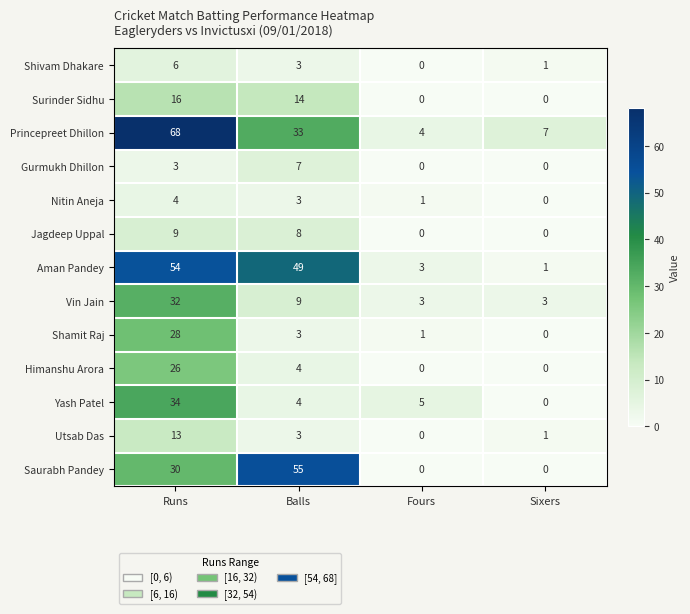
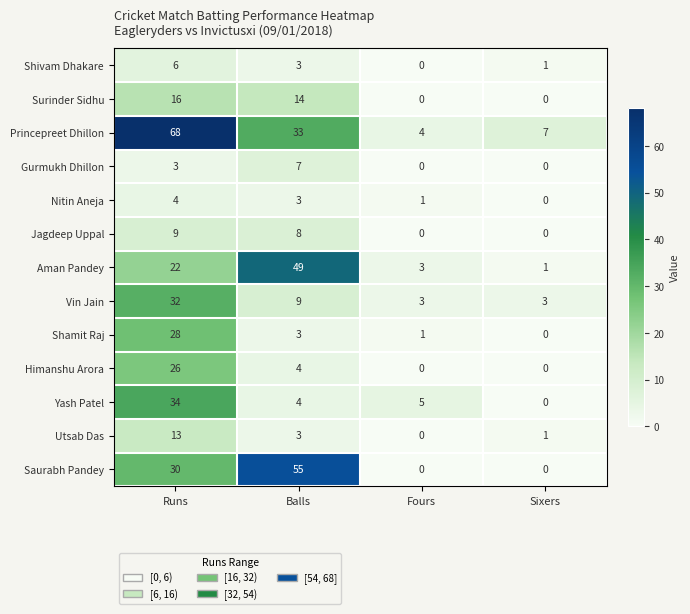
Aman Pandey, Runs: 54 -> 22
